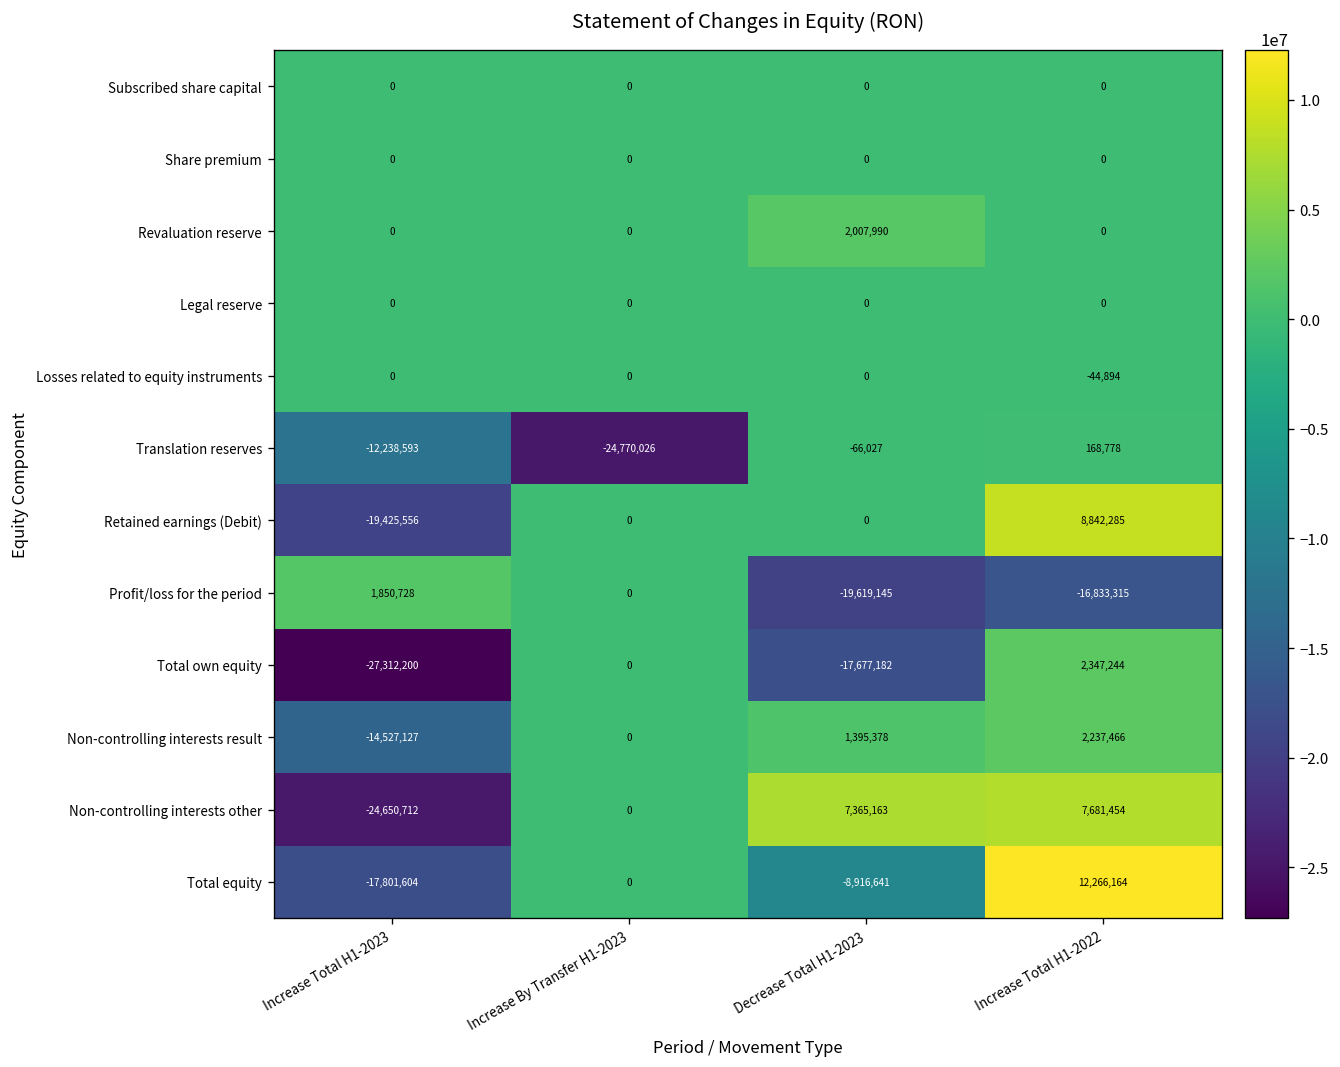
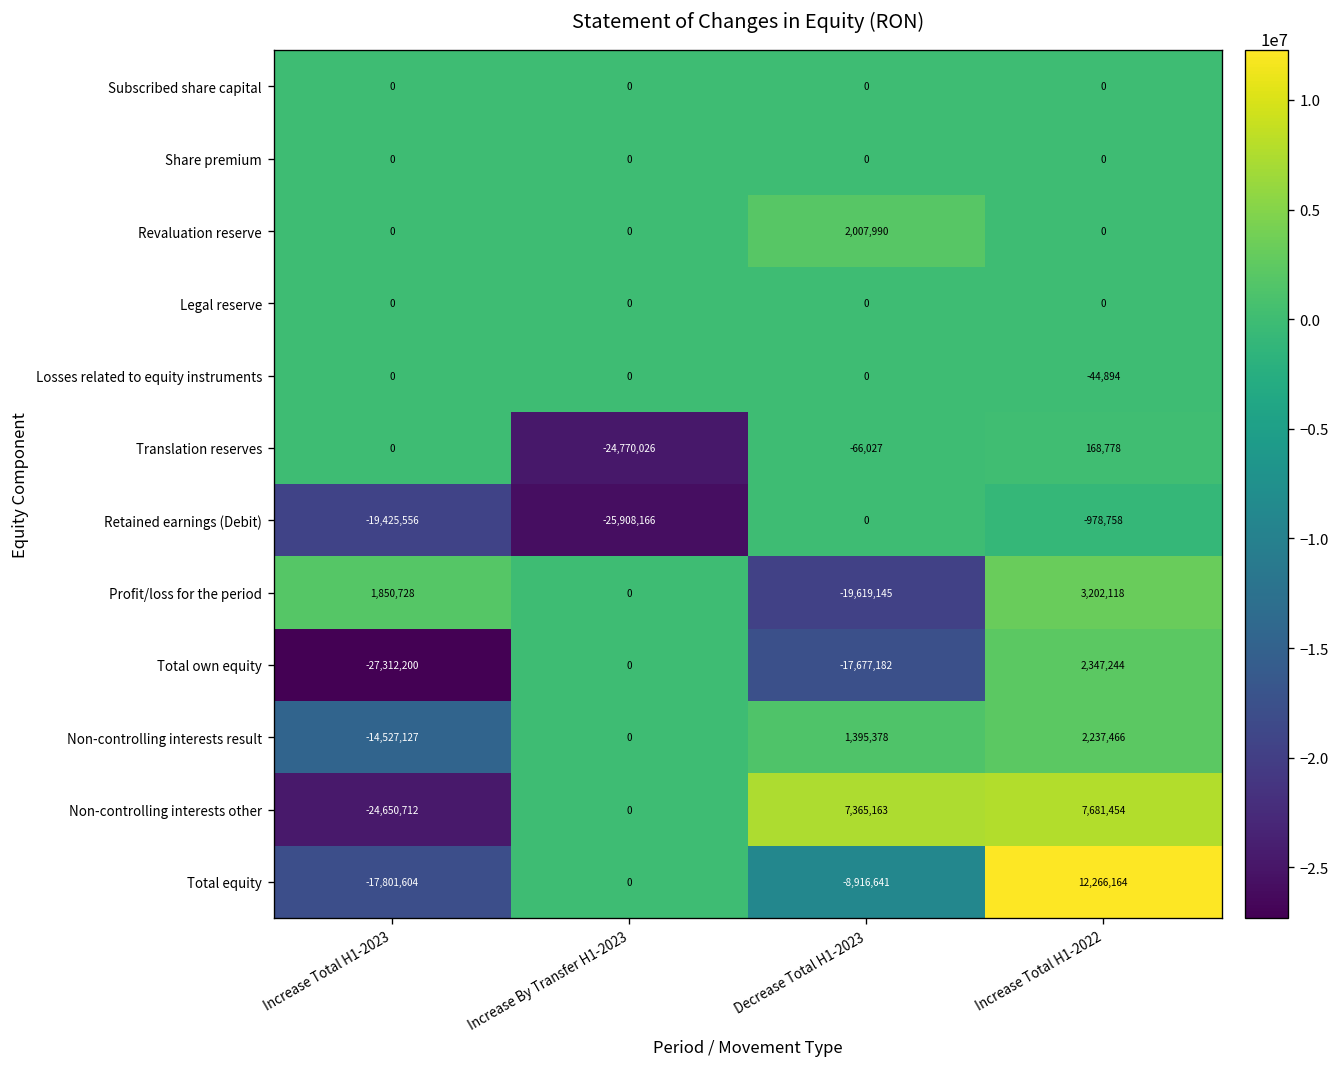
Translation reserves, Increase Total H1-2023: -12,238,593 -> 0
Retained earnings (Debit), Increase By Transfer H1-2023: 0 -> -25,908,166
Retained earnings (Debit), Increase Total H1-2022: 8,842,285 -> -978,758
Profit/loss for the period, Increase Total H1-2022: -16,833,315 -> 3,202,118
